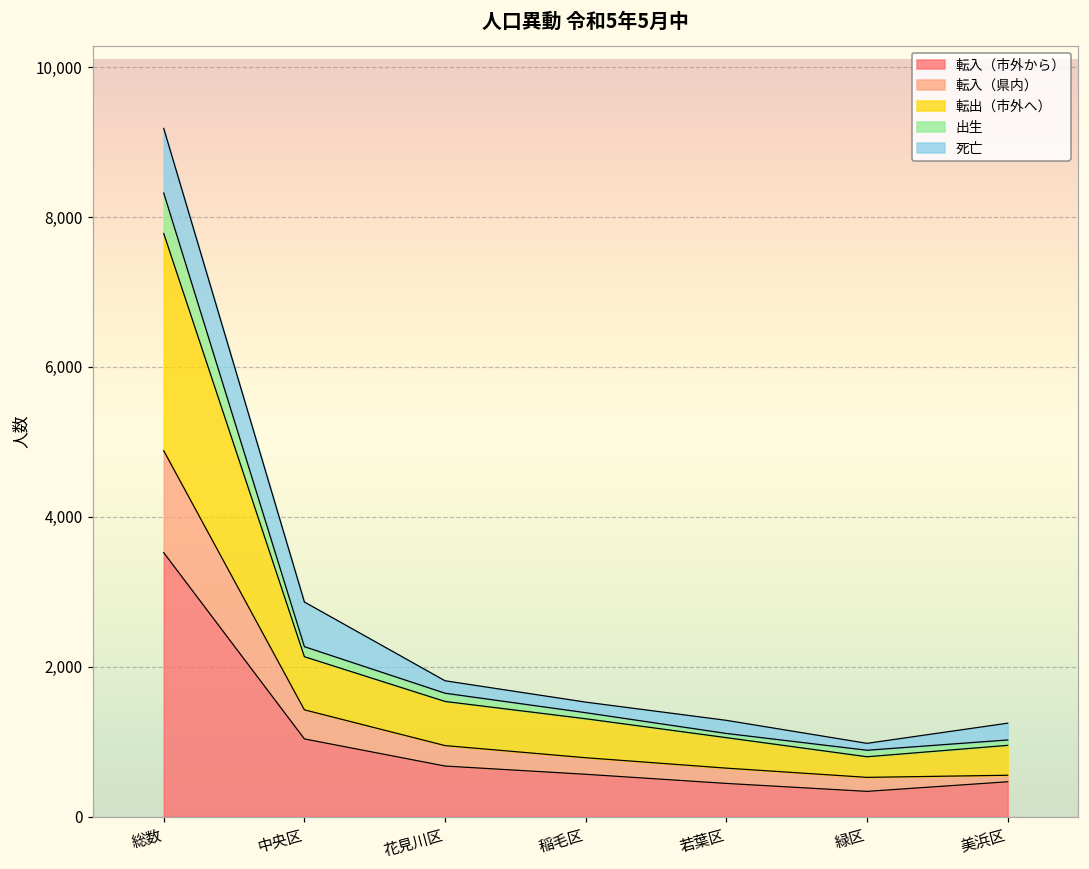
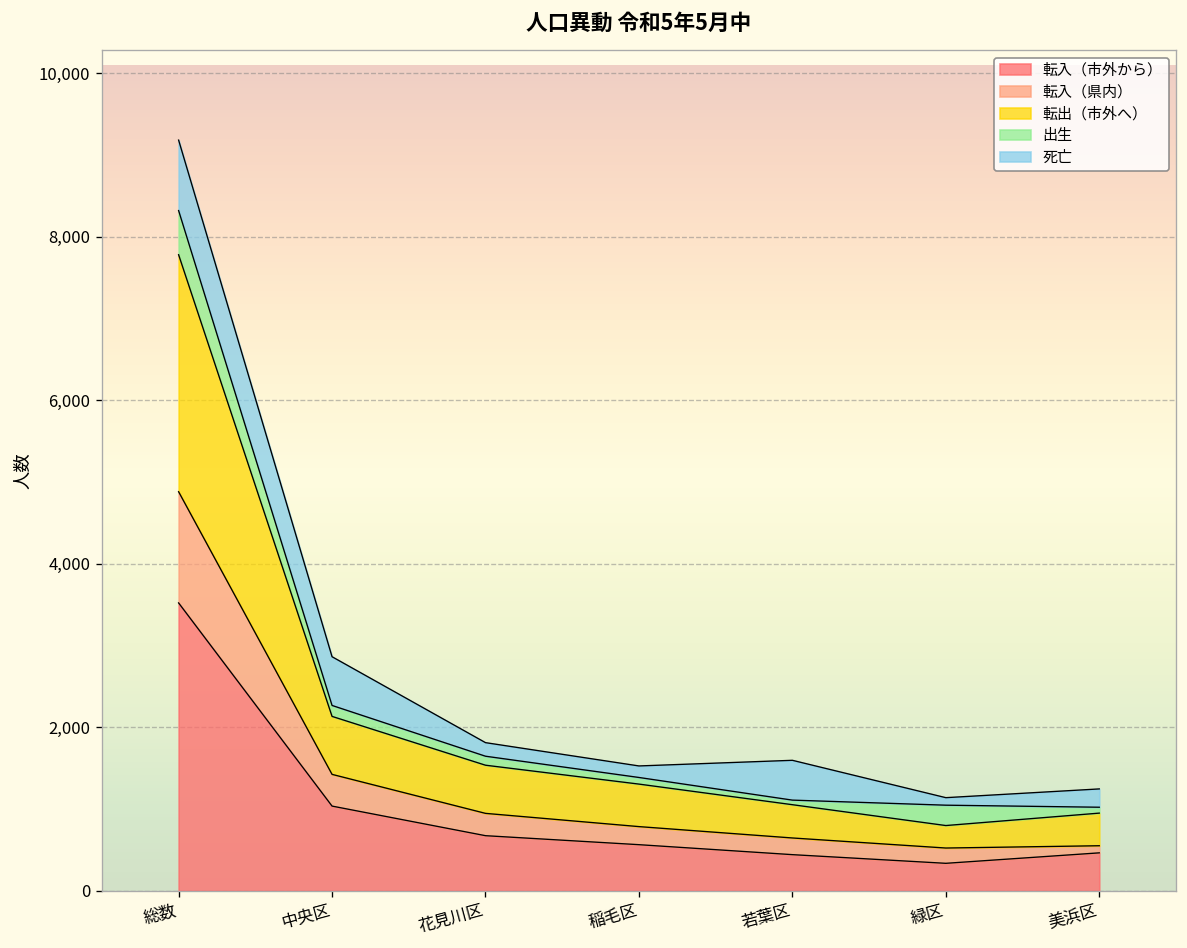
死亡, 若葉区: 200 -> 500
出生, 緑区: 100 -> 200
